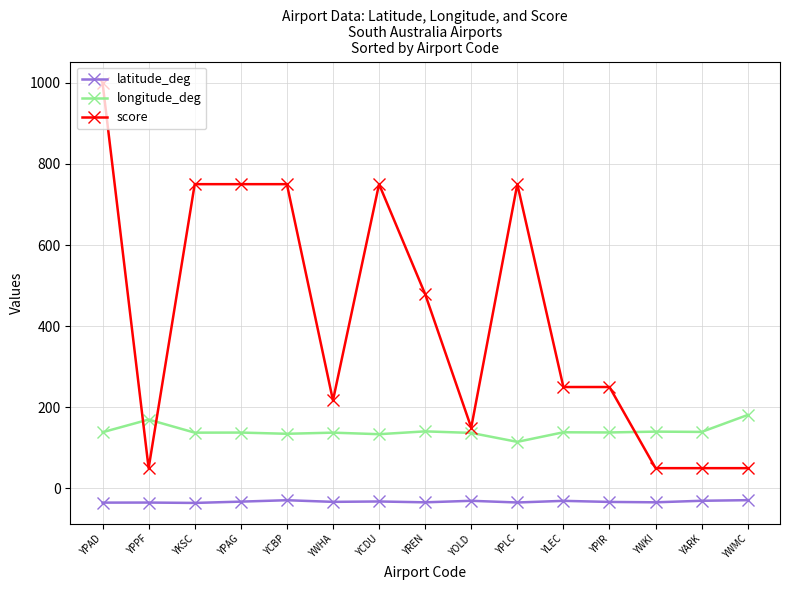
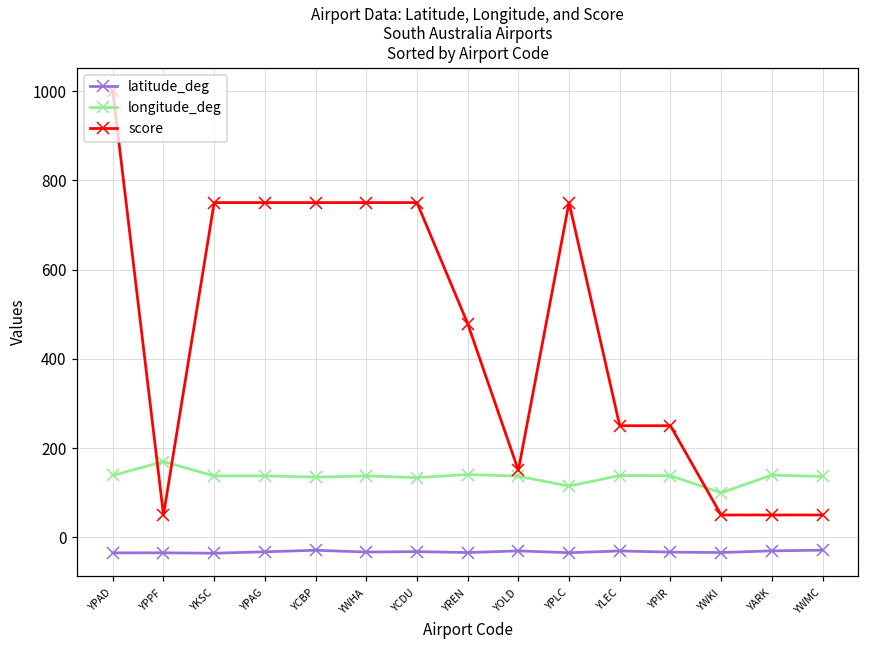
score, YWHA: 220 -> 750
longitude_deg, YWKI: 140 -> 100
longitude_deg, YWMC: 180 -> 140
